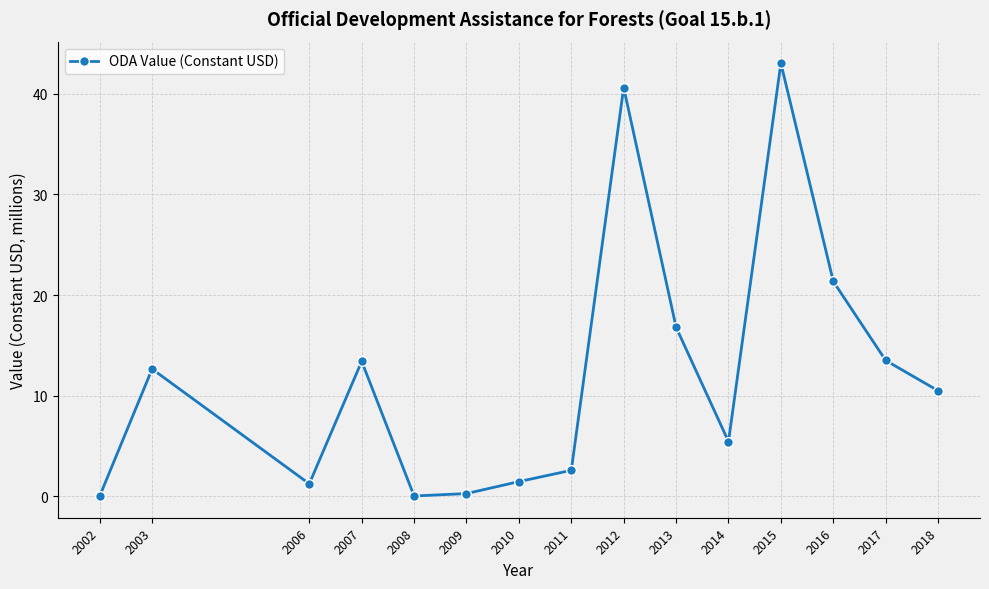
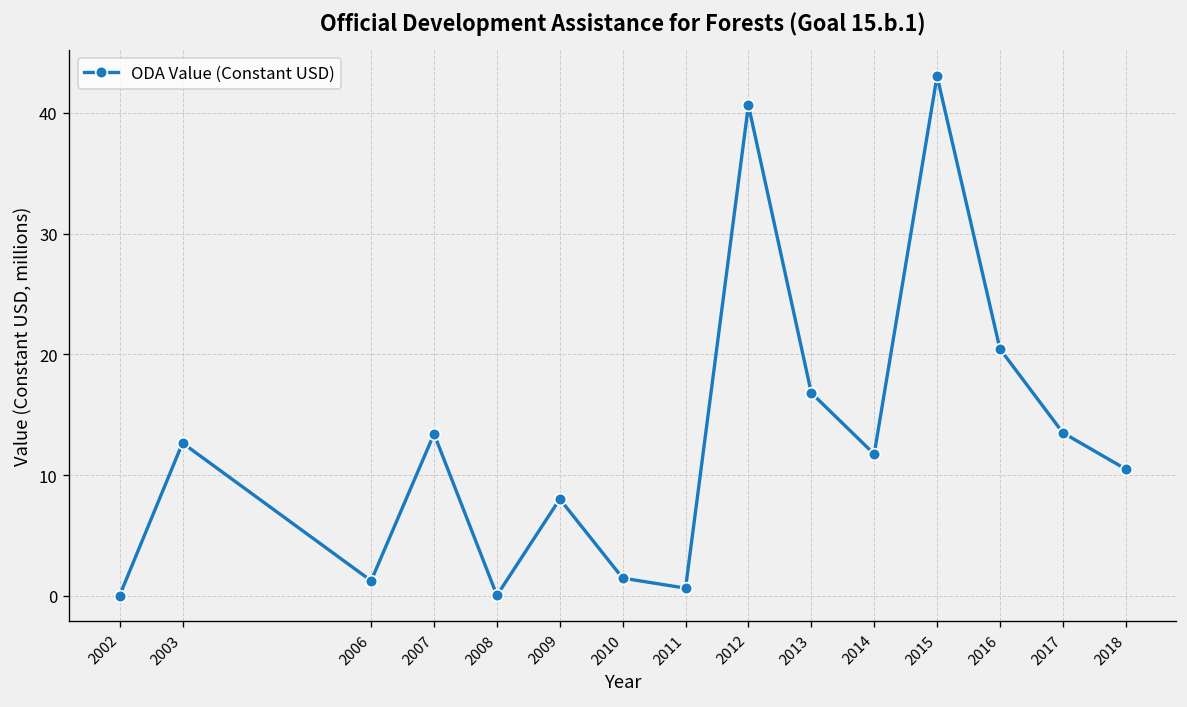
2009: 0.3 -> 8.0
2011: 2.6 -> 0.6
2014: 5.5 -> 11.7
2016: 21.4 -> 20.5
